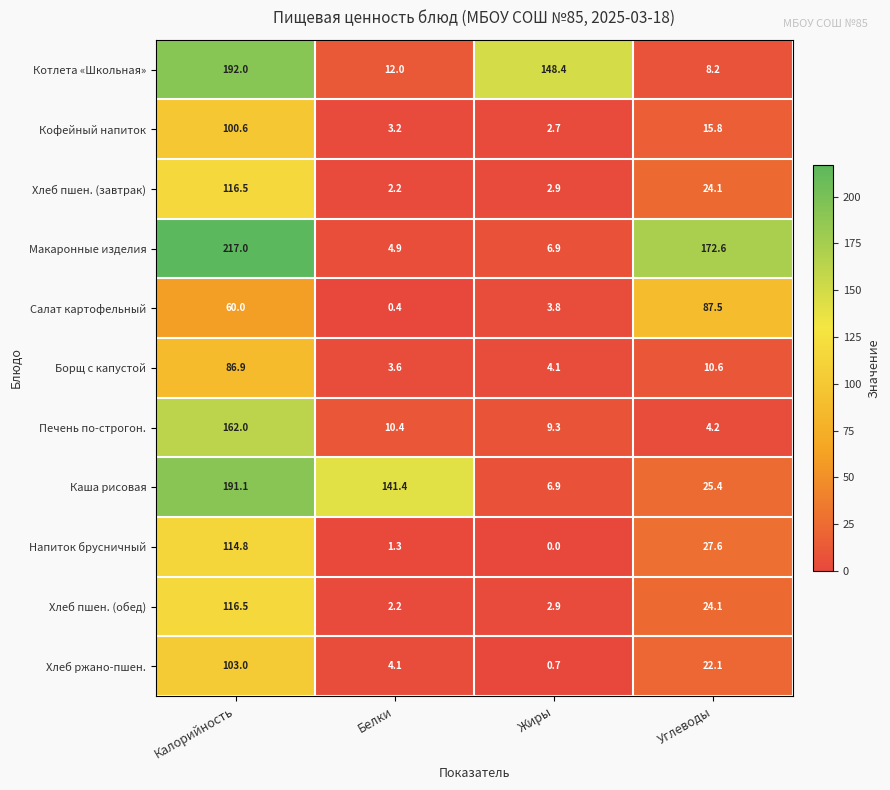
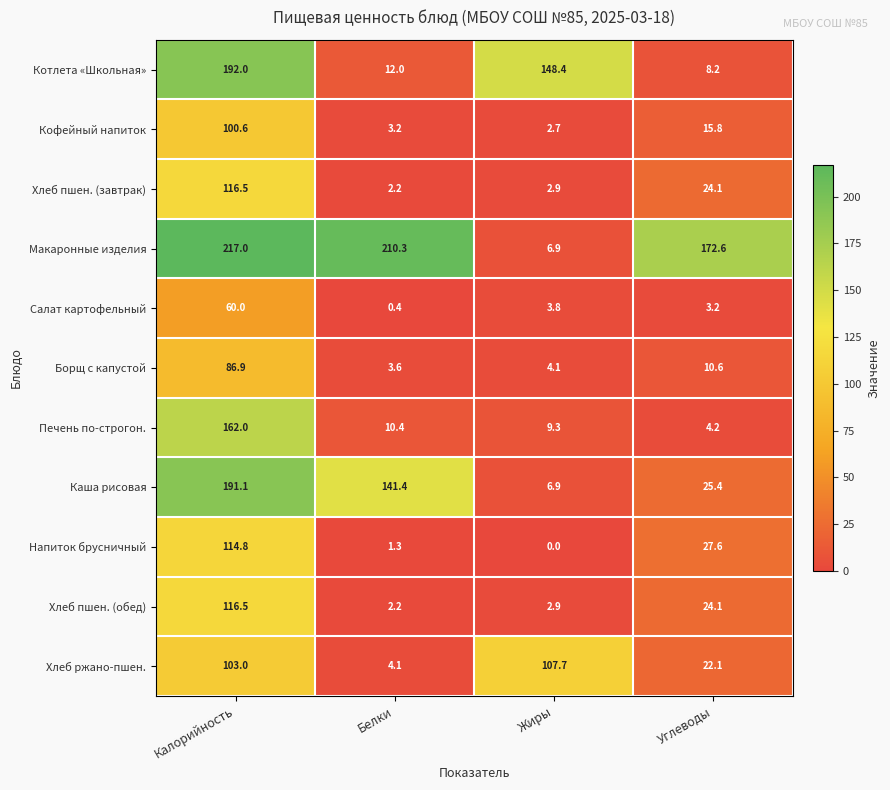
Макаронные изделия, Белки: 4.9 -> 210.3
Салат картофельный, Углеводы: 87.5 -> 3.2
Хлеб ржано-пшен., Жиры: 0.7 -> 107.7
